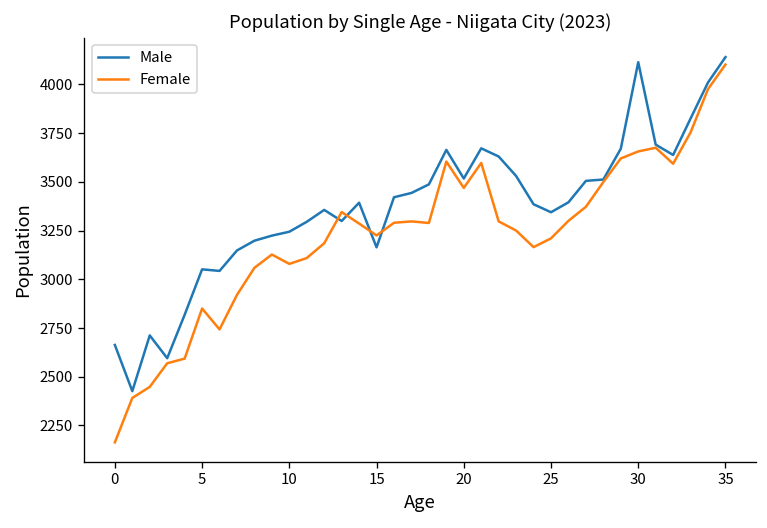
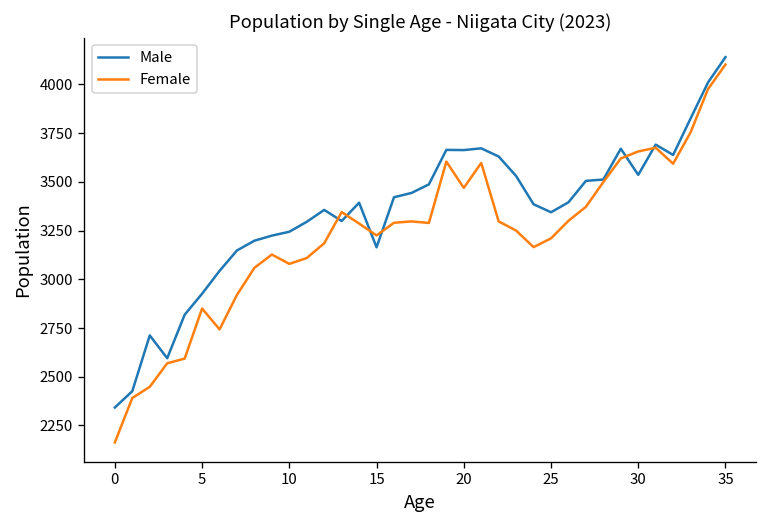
Male, 0: 2660 -> 2340
Male, 5: 3050 -> 2930
Male, 20: 3520 -> 3660
Male, 30: 4110 -> 3540
